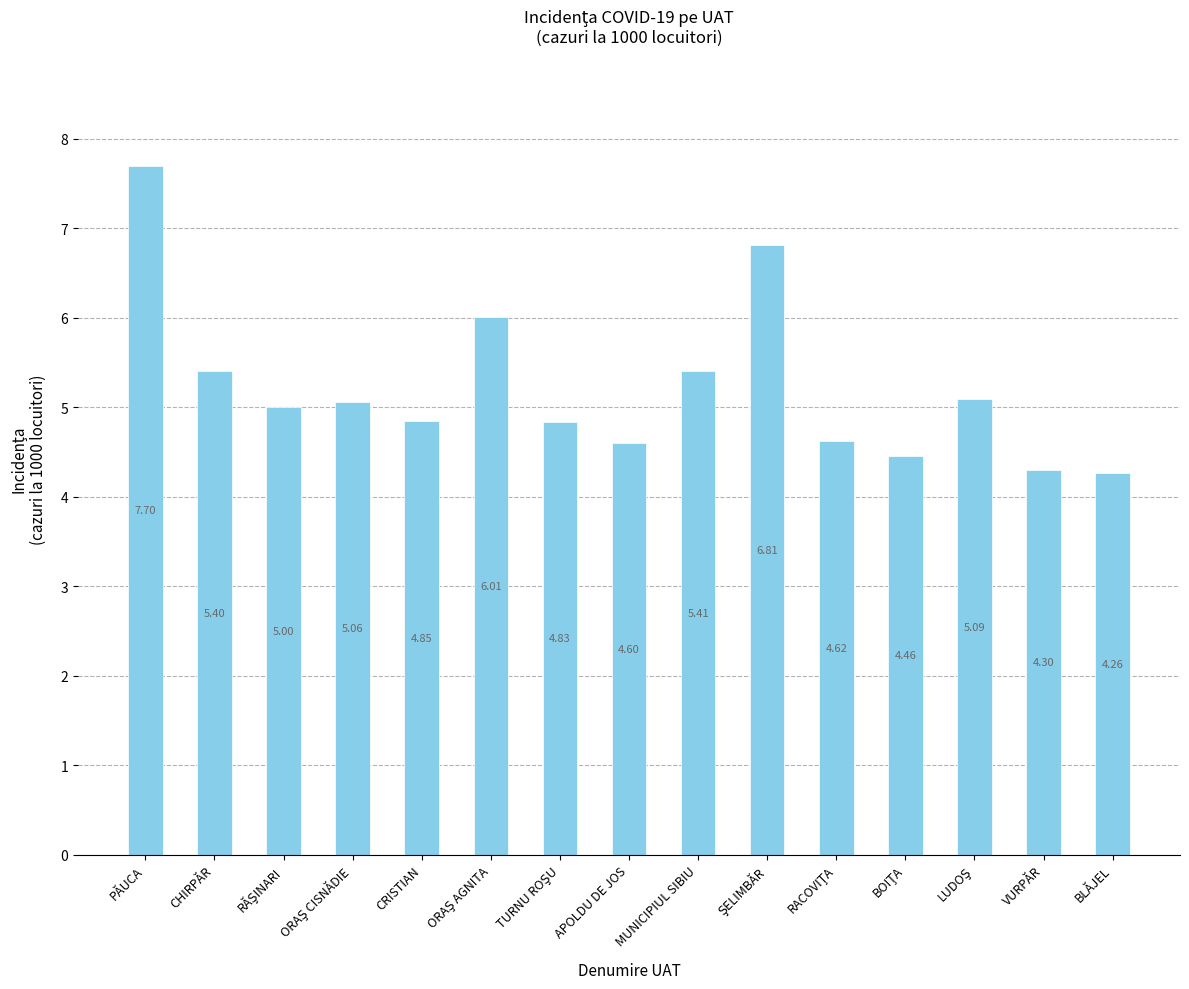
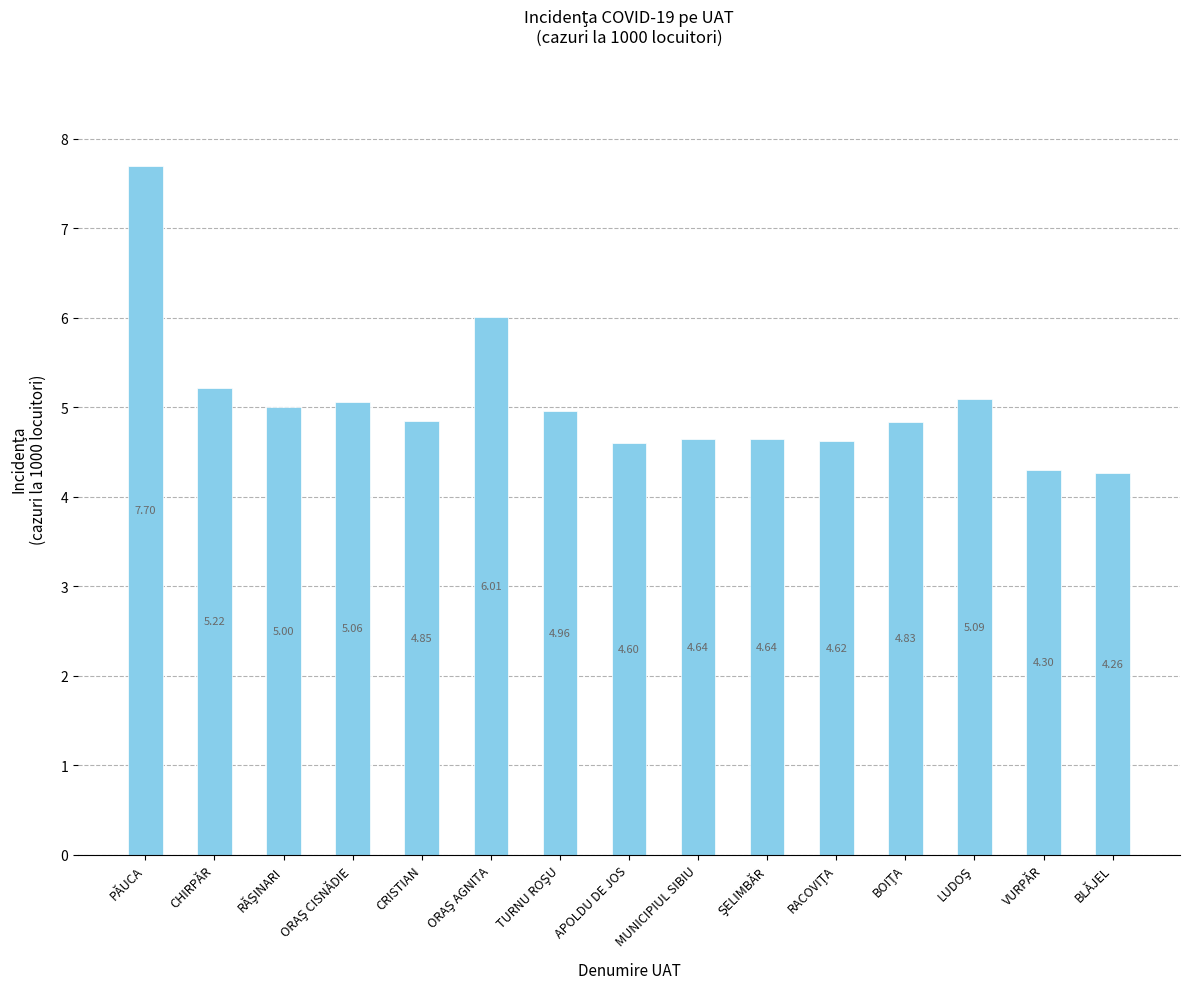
CHIRPĂR: 5.40 -> 5.22
TURNU ROŞU: 4.83 -> 4.96
MUNICIPIUL SIBIU: 5.41 -> 4.64
ŞELIMBĂR: 6.81 -> 4.64
BOIŢA: 4.46 -> 4.83
